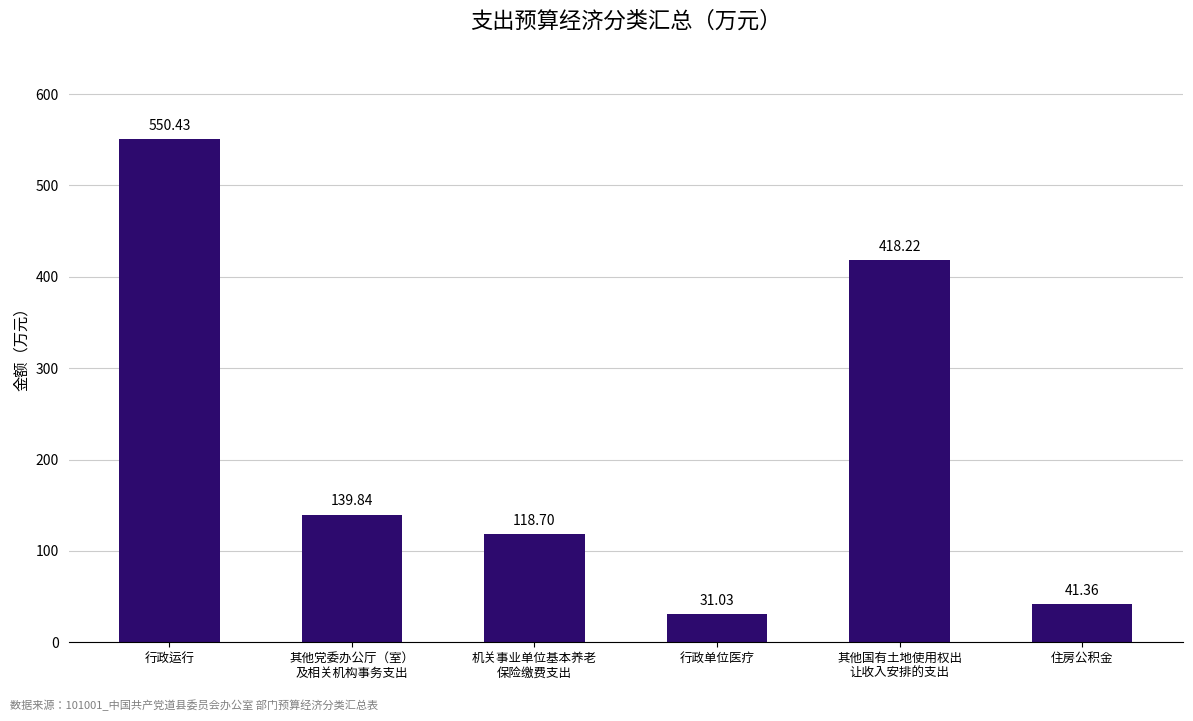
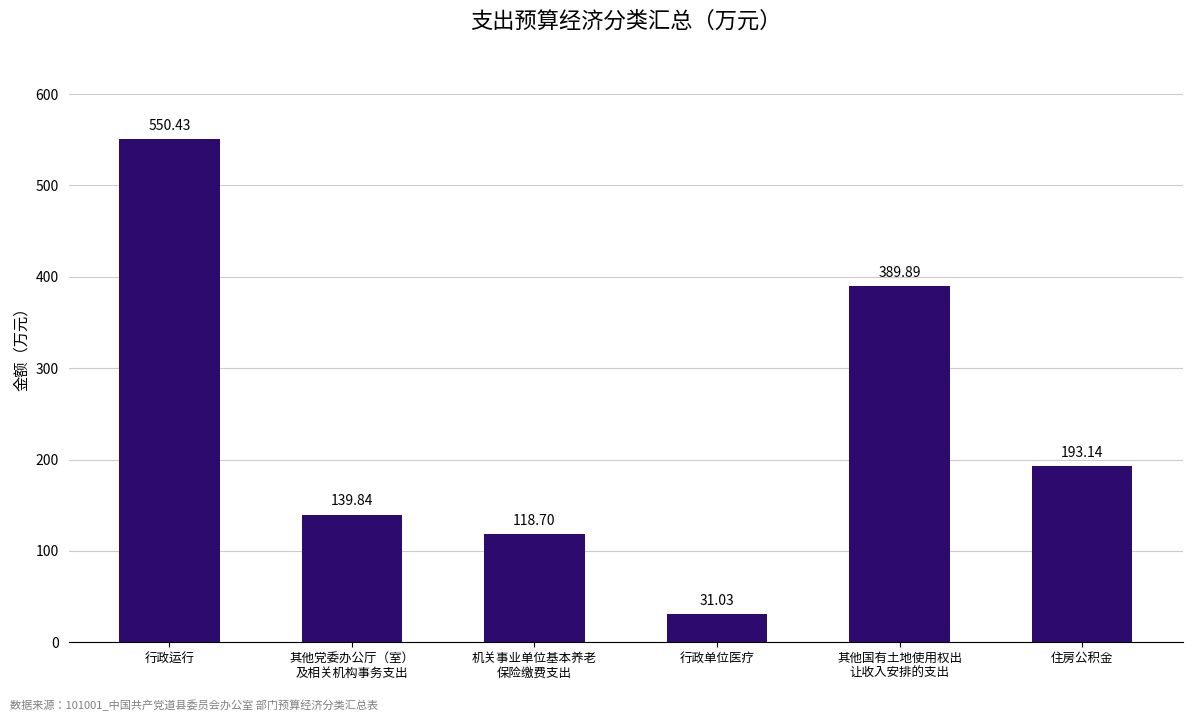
其他国有土地使用权出 让收入安排的支出: 418.22 -> 389.89
住房公积金: 41.36 -> 193.14
